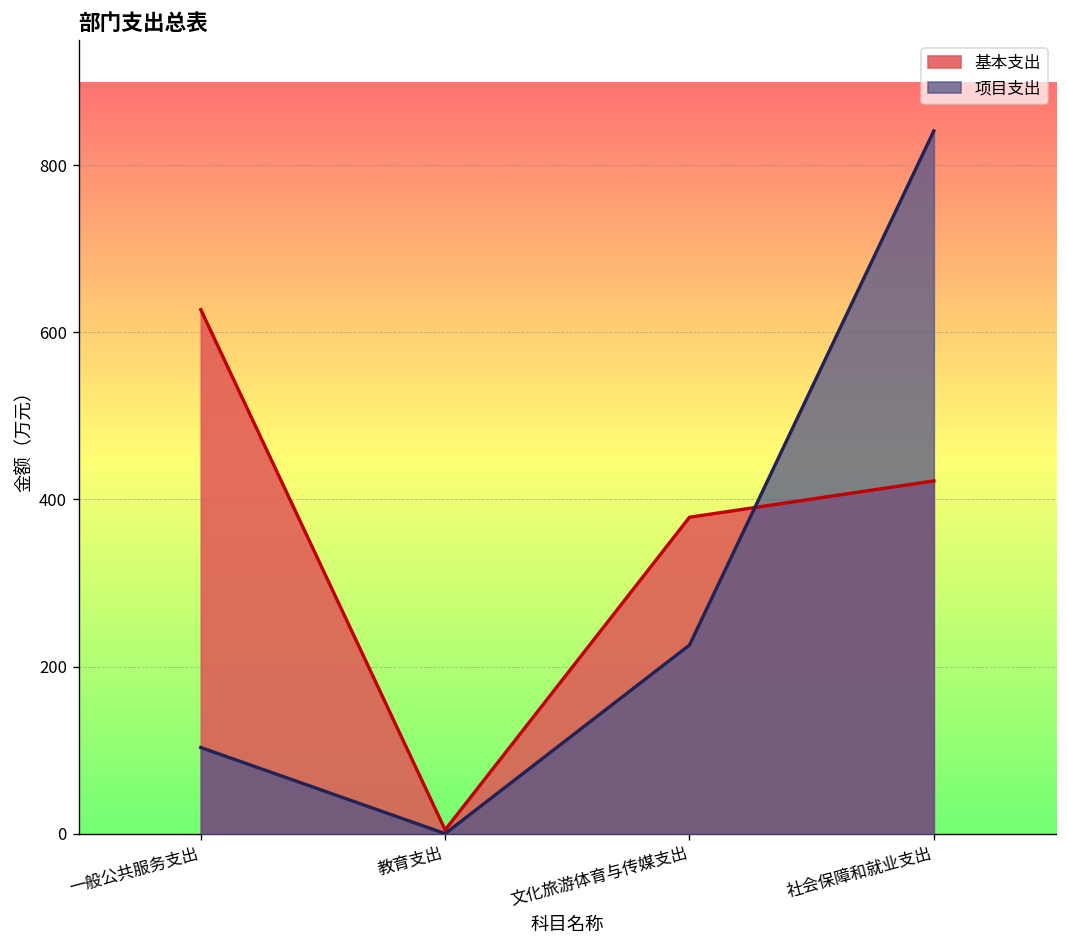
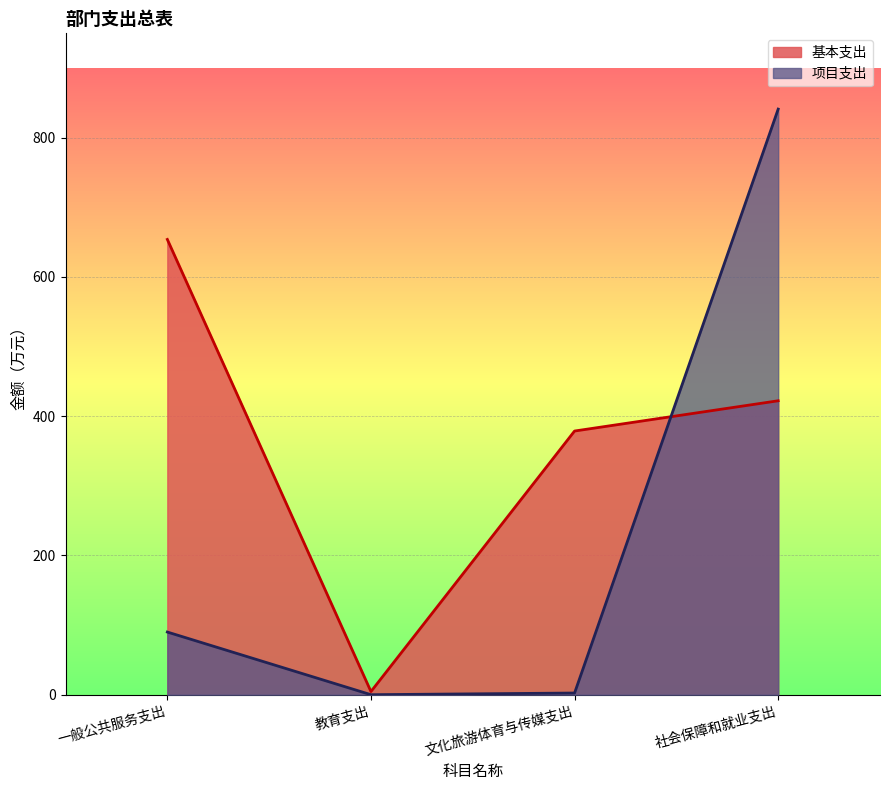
基本支出, 一般公共服务支出: 630 -> 650
项目支出, 一般公共服务支出: 100 -> 90
项目支出, 文化旅游体育与传媒支出: 230 -> 0
